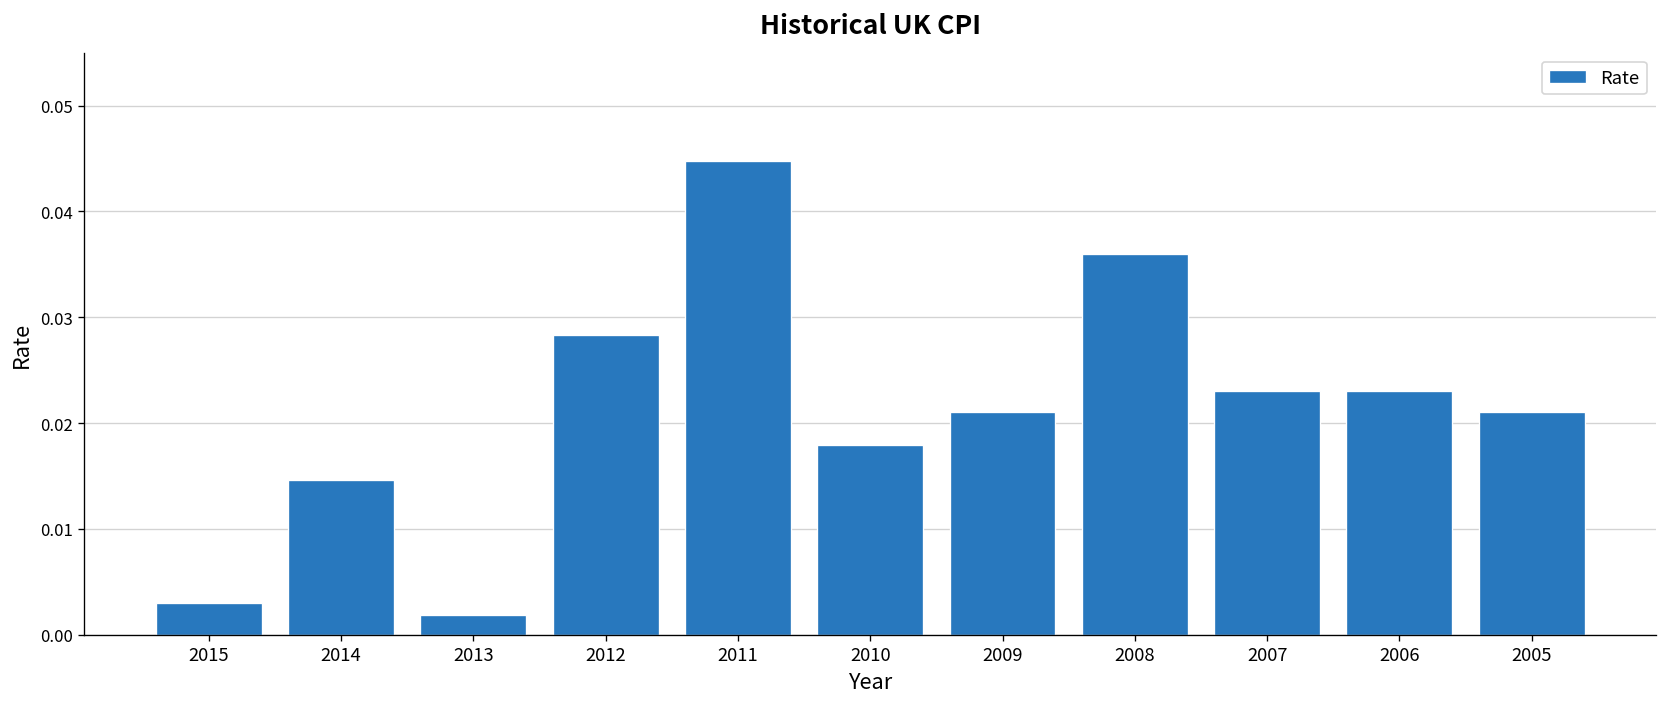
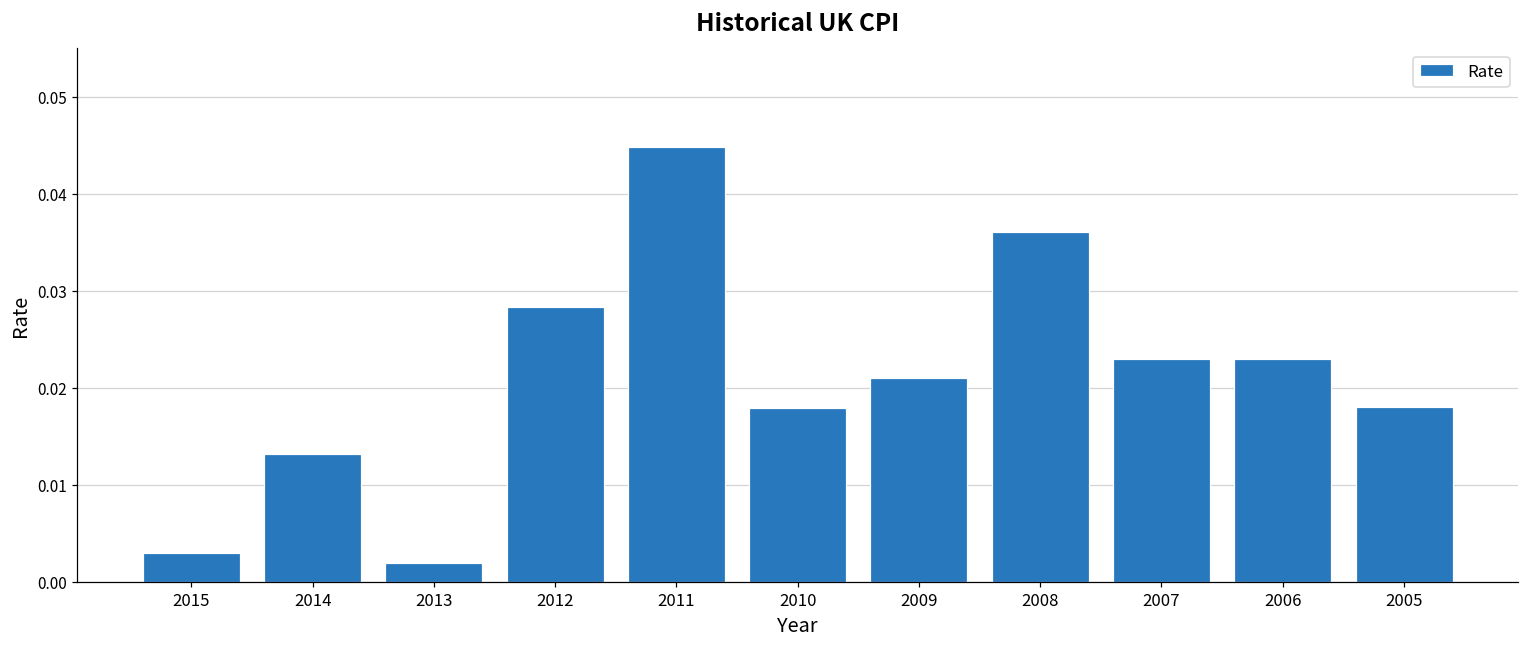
2014: 0.015 -> 0.013
2005: 0.021 -> 0.018
